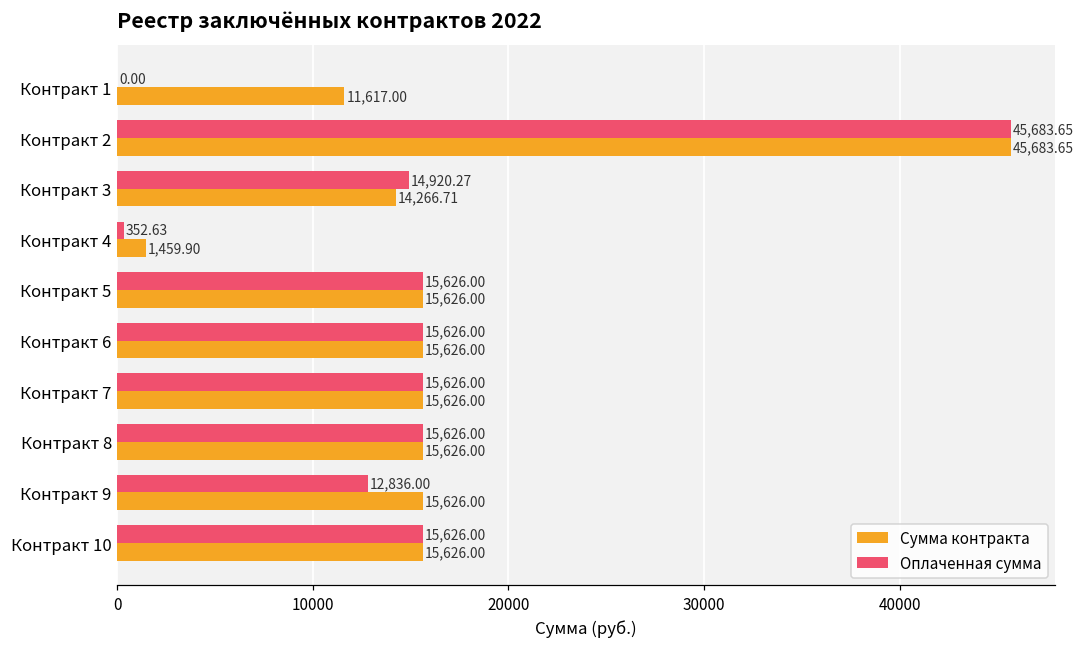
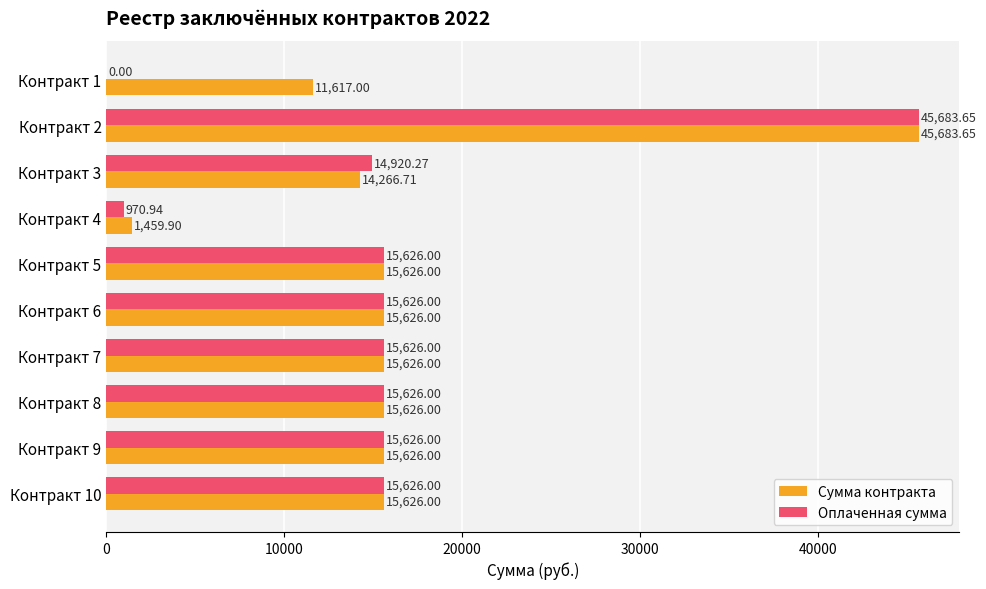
Оплаченная сумма, Контракт 4: 352.63 -> 970.94
Оплаченная сумма, Контракт 9: 12,836.00 -> 15,626.00
